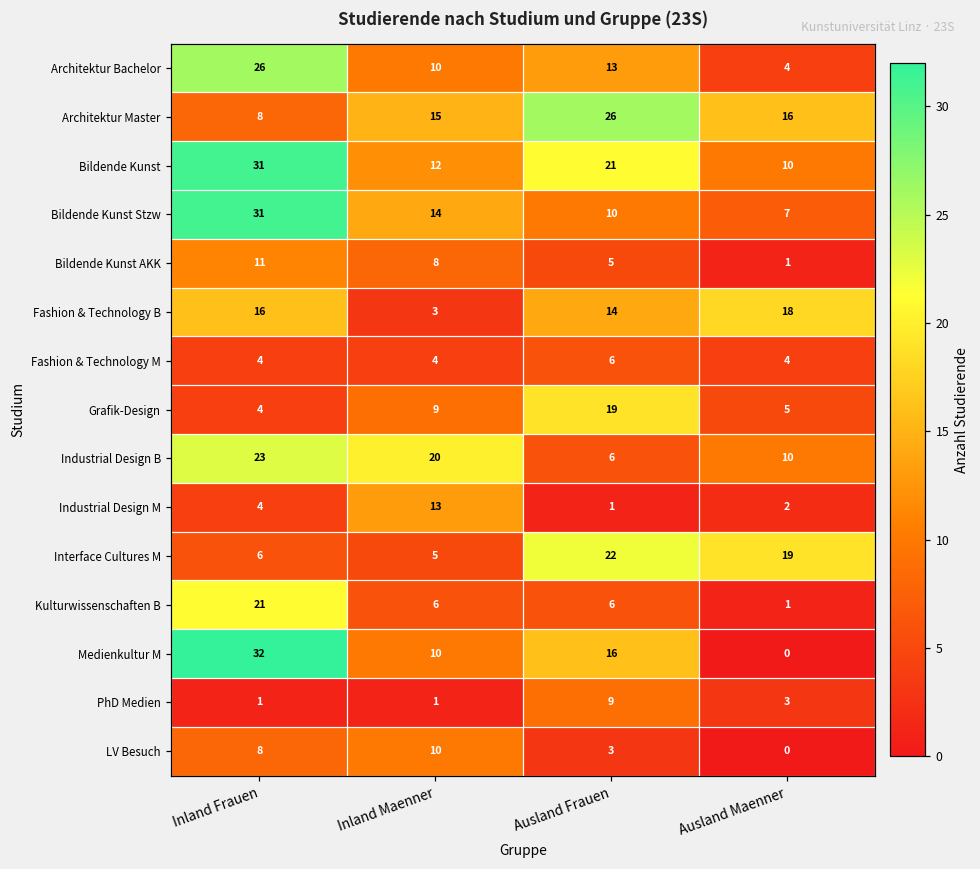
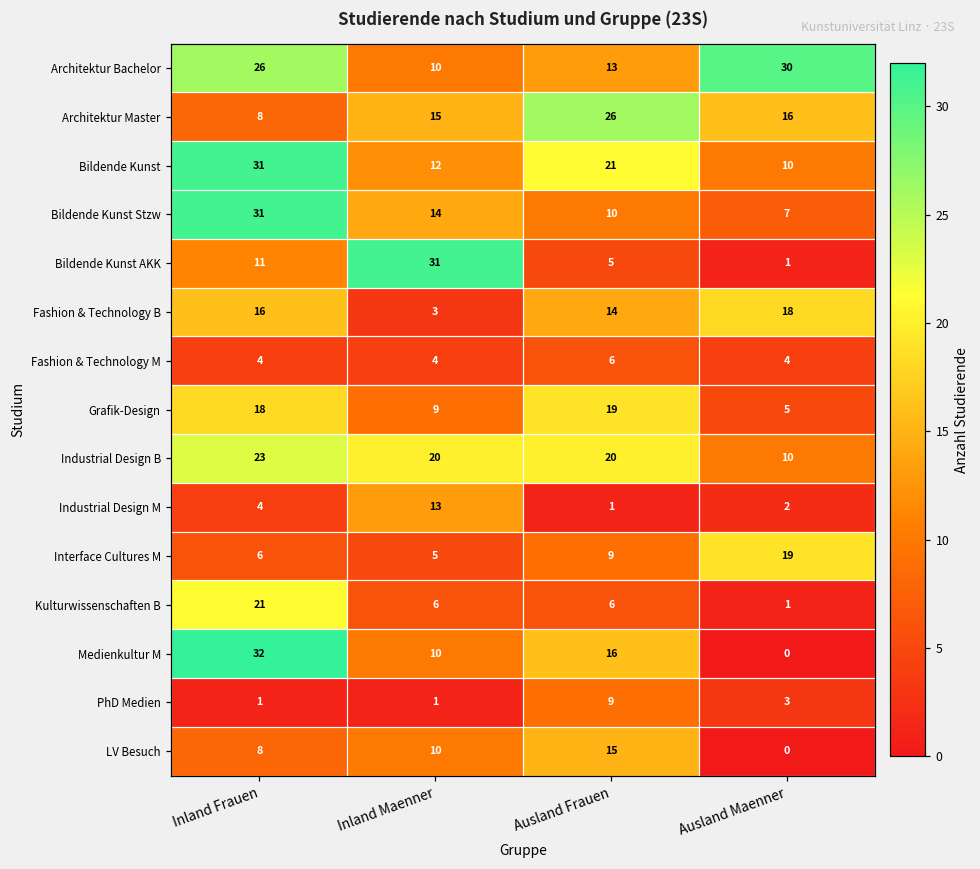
Architektur Bachelor, Ausland Maenner: 4 -> 30
Bildende Kunst AKK, Inland Maenner: 8 -> 31
Grafik-Design, Inland Frauen: 4 -> 18
Industrial Design B, Ausland Frauen: 6 -> 20
Interface Cultures M, Ausland Frauen: 22 -> 9
LV Besuch, Ausland Frauen: 3 -> 15
